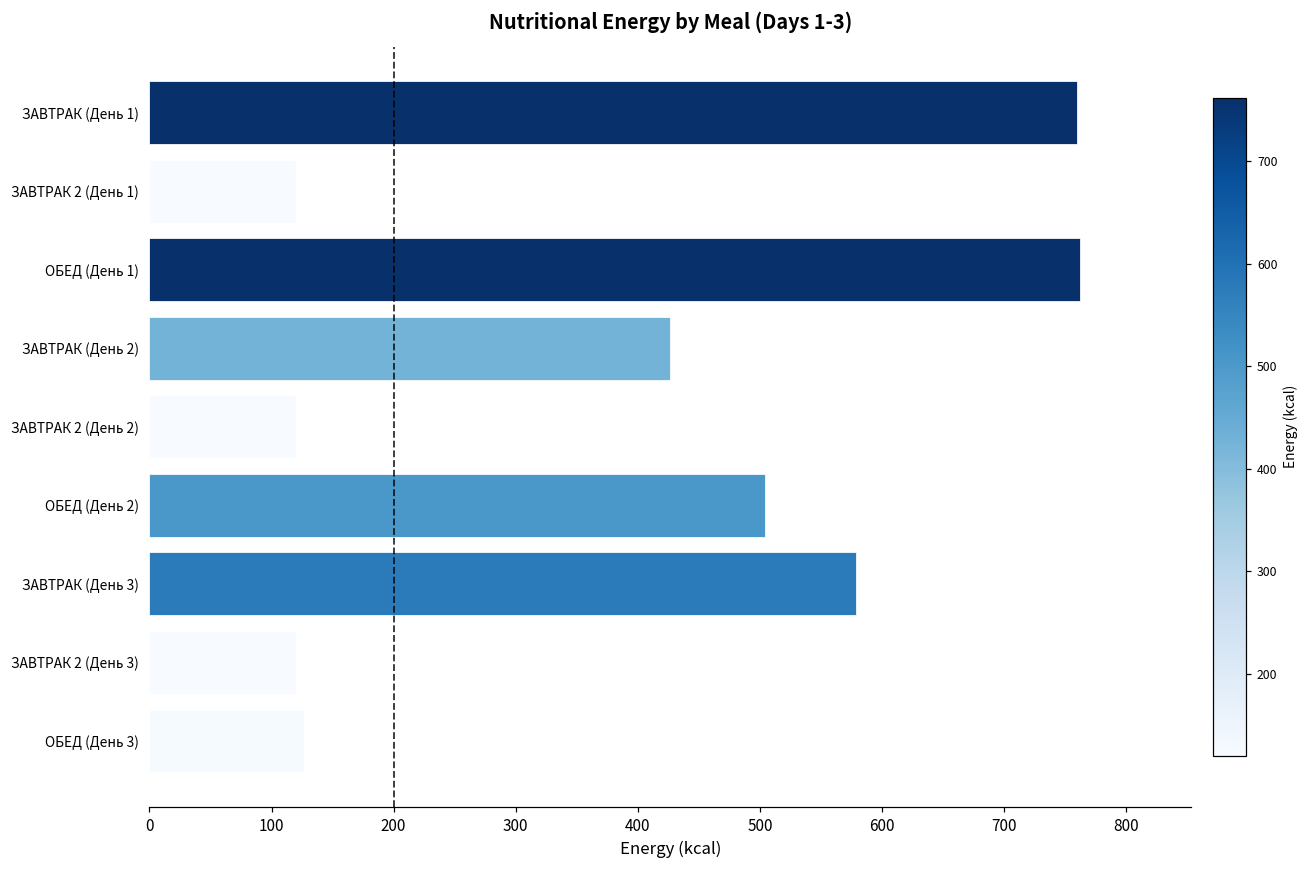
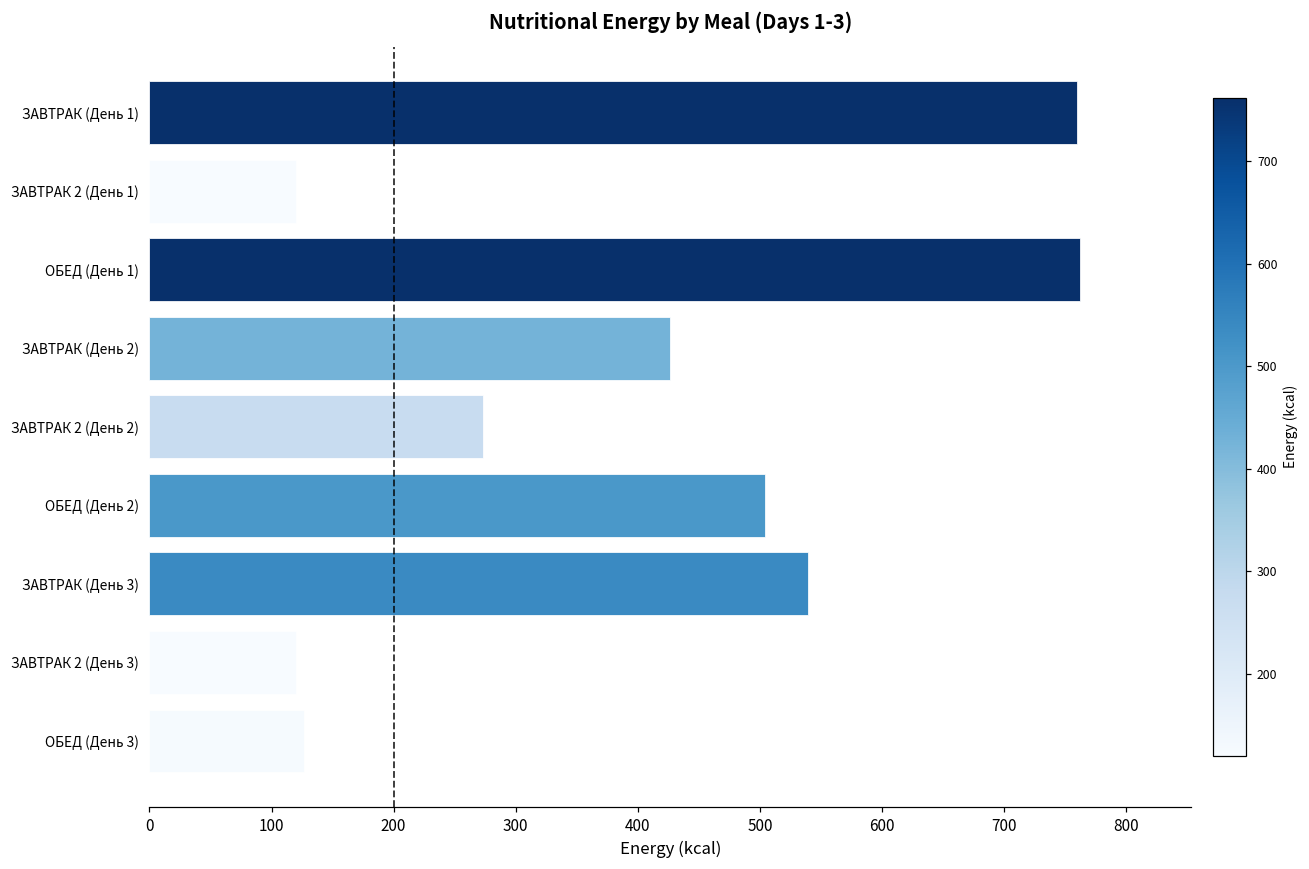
ЗАВТРАК 2 (День 2): 120 -> 273
ЗАВТРАК (День 3): 578 -> 539
